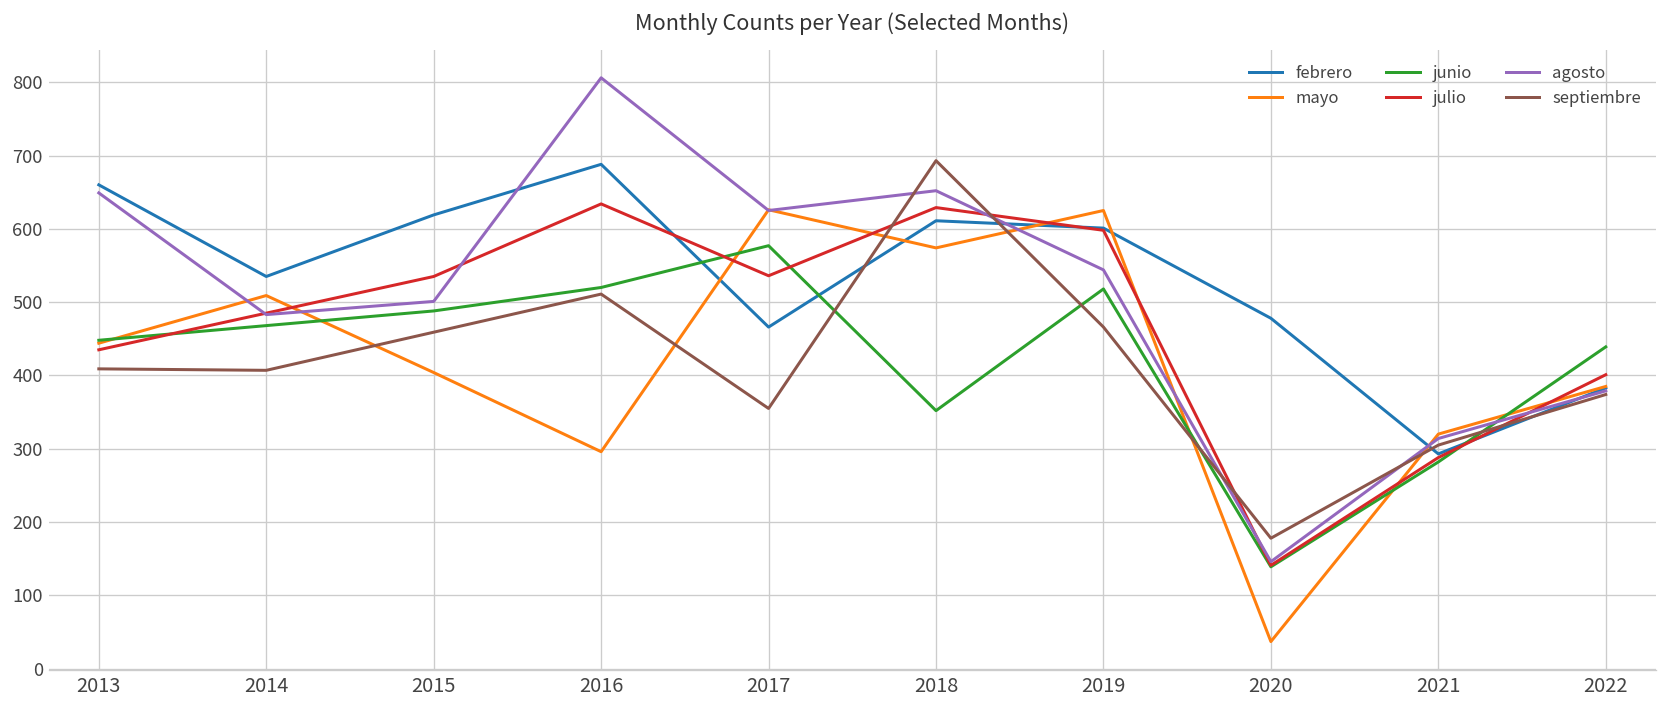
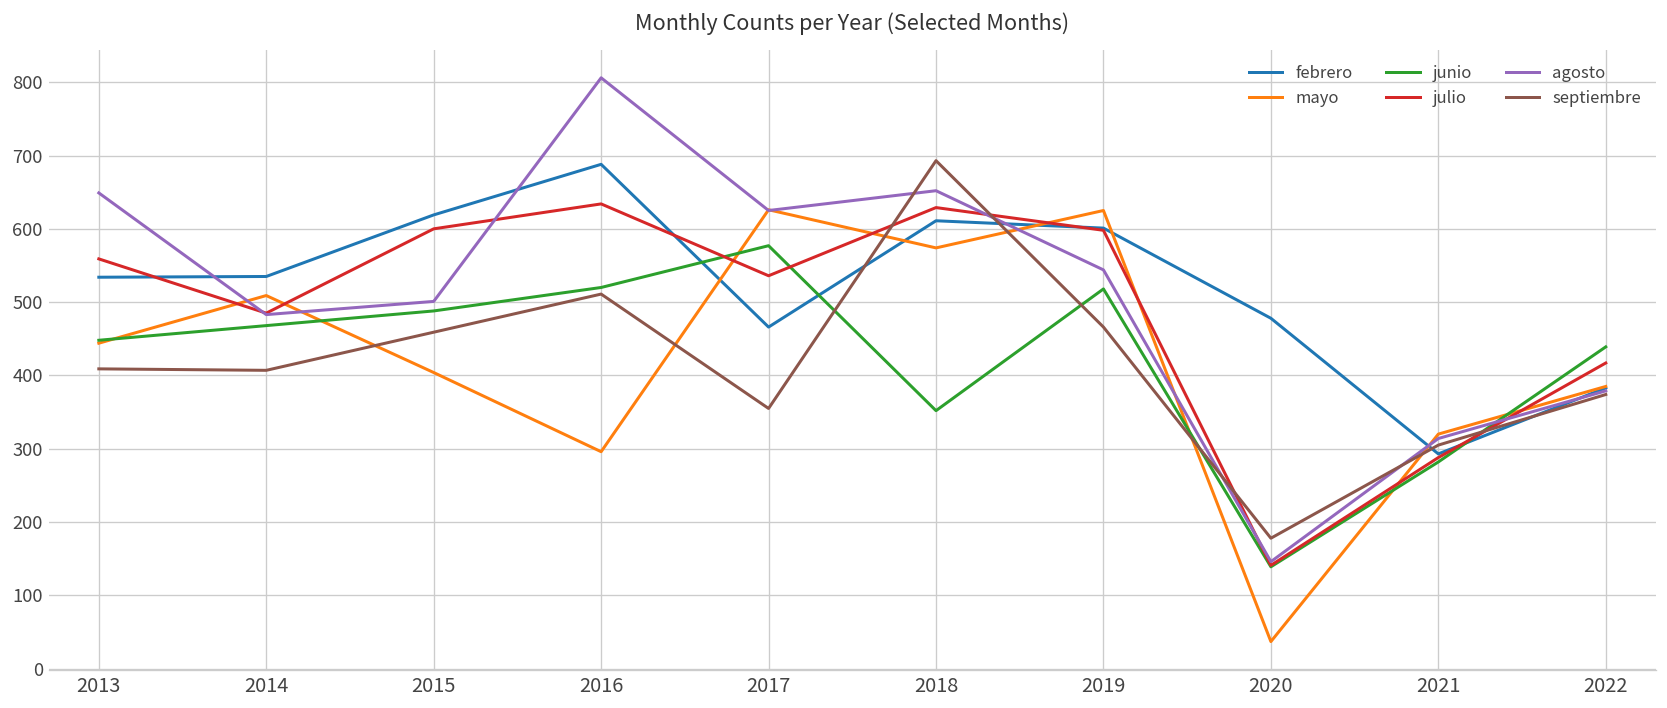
febrero, 2013: 660 -> 530
julio, 2013: 440 -> 560
julio, 2015: 540 -> 600
julio, 2022: 400 -> 420
